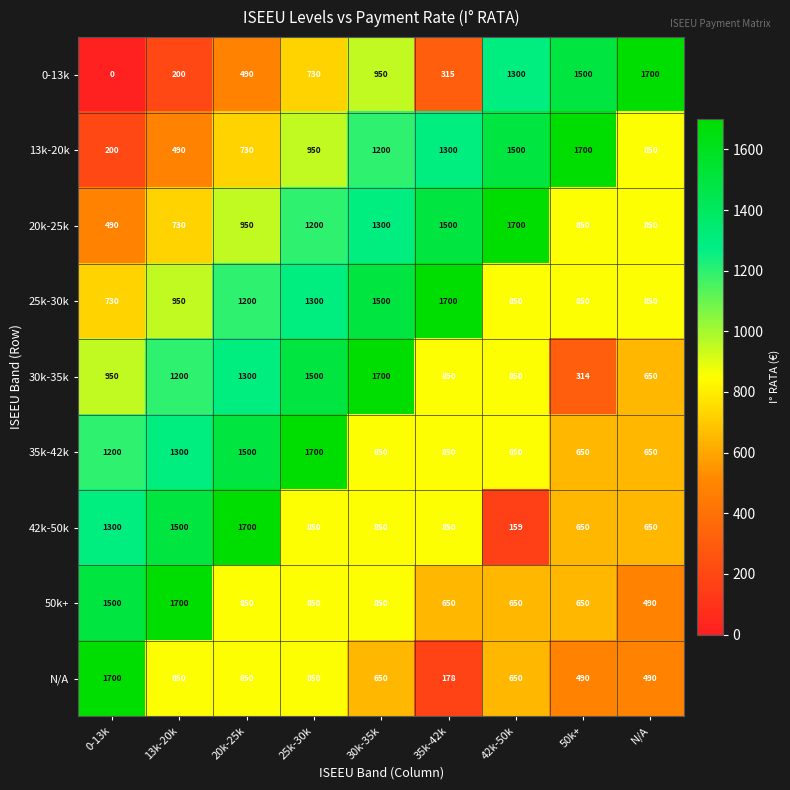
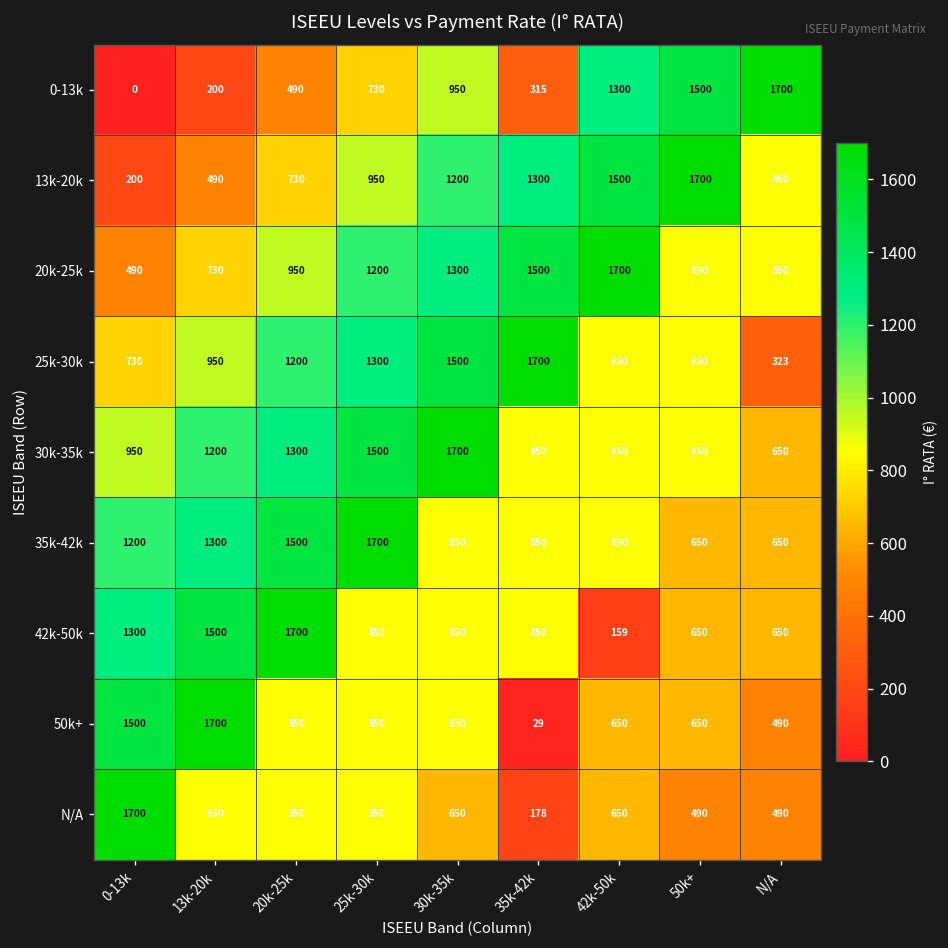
25k-30k, N/A: 850 -> 323
30k-35k, 50k+: 314 -> 850
50k+, 35k-42k: 650 -> 29
